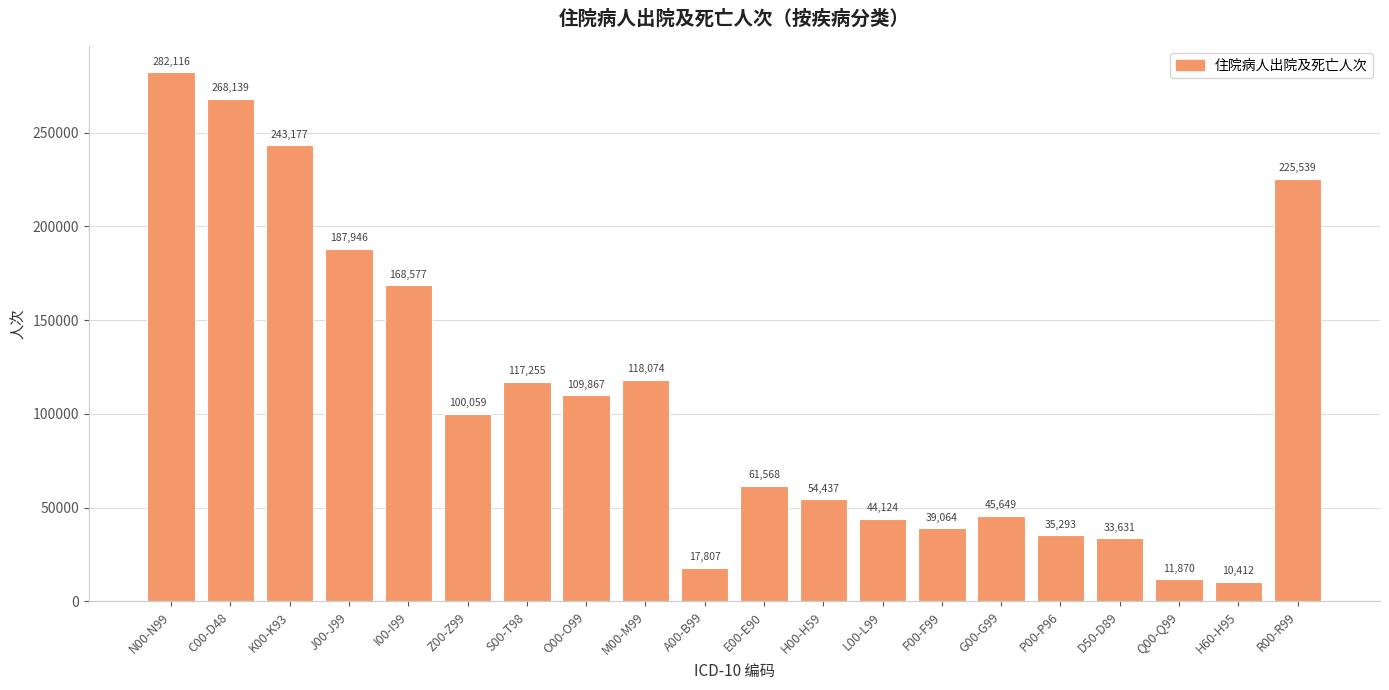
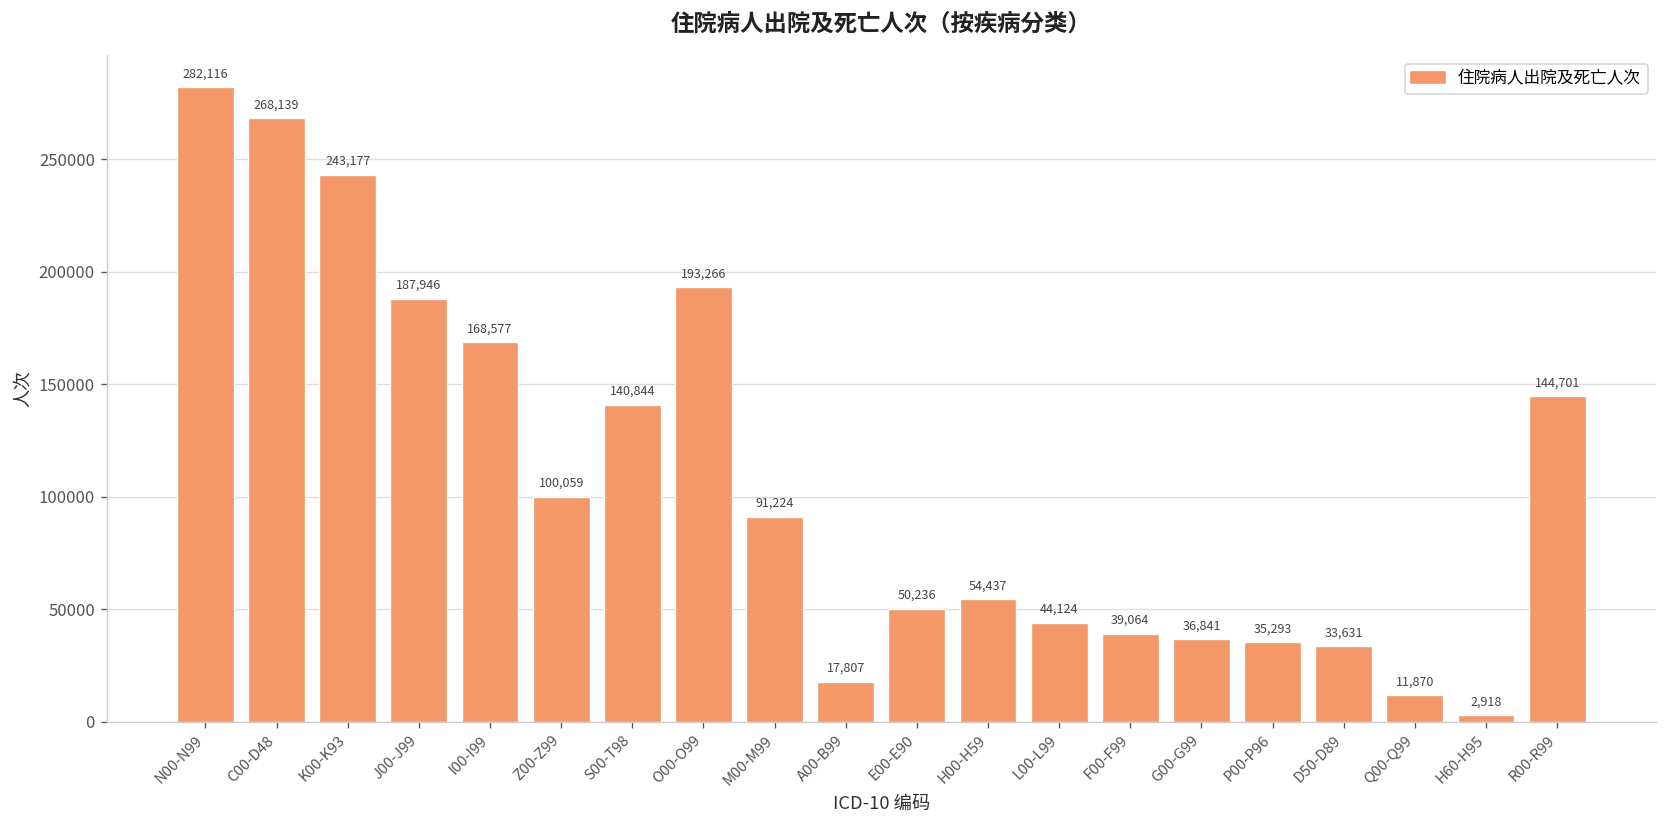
S00-T98: 117,255 -> 140,844
O00-O99: 109,867 -> 193,266
M00-M99: 118,074 -> 91,224
E00-E90: 61,568 -> 50,236
G00-G99: 45,649 -> 36,841
H60-H95: 10,412 -> 2,918
R00-R99: 225,539 -> 144,701
